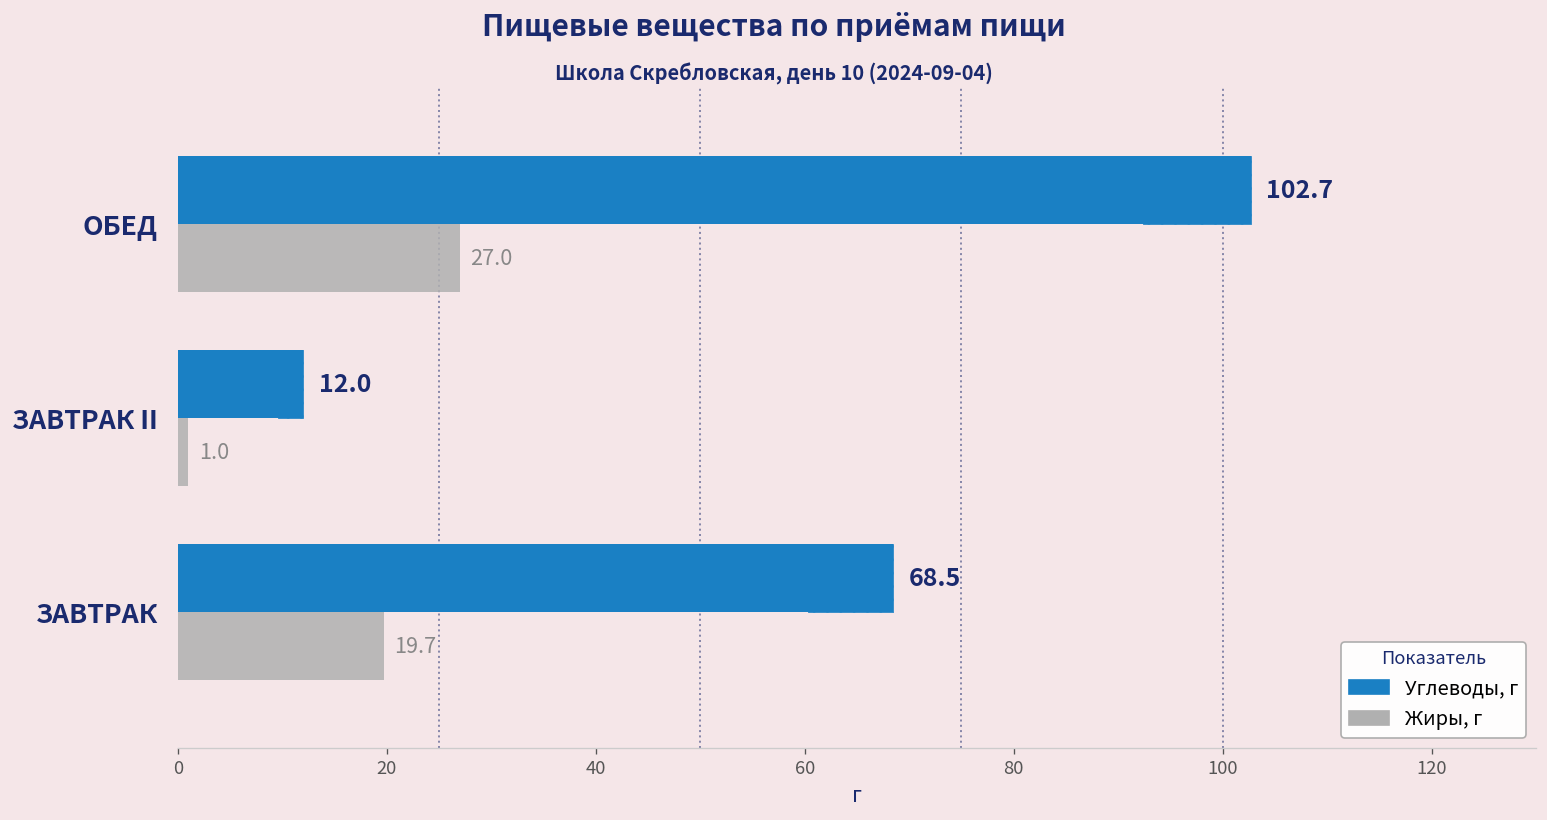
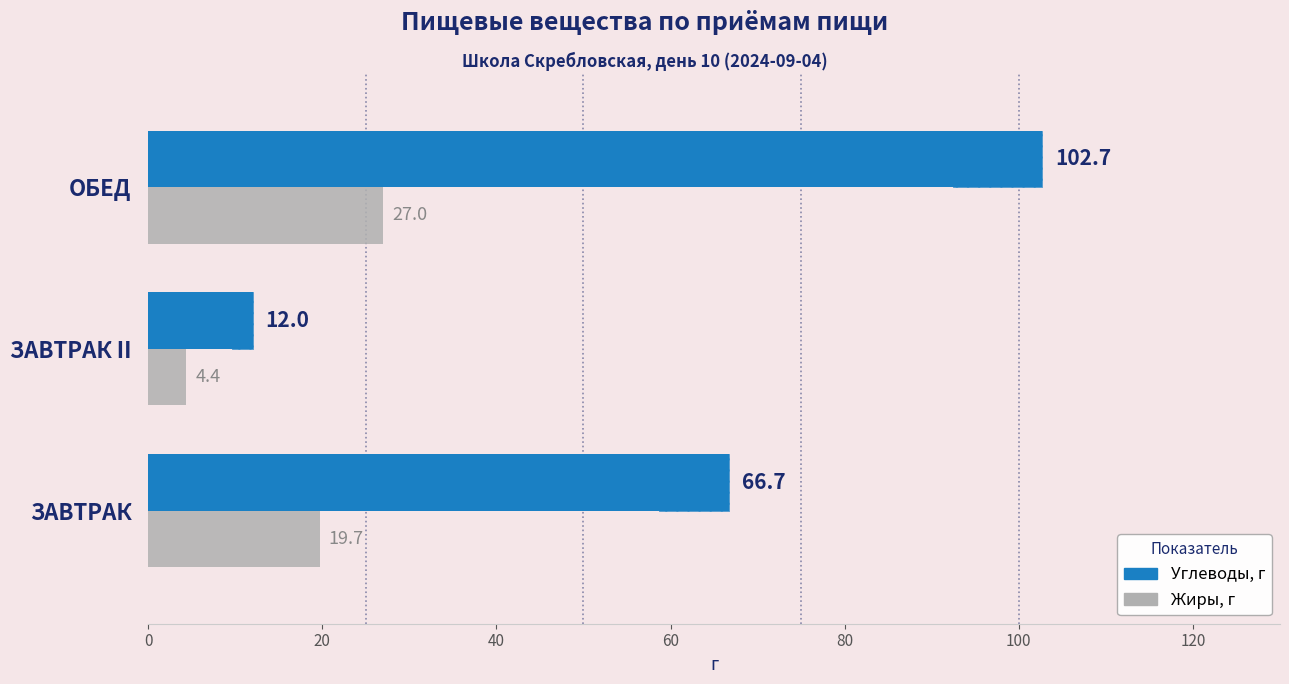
Жиры, г, ЗАВТРАК II: 1.0 -> 4.4
Углеводы, г, ЗАВТРАК: 68.5 -> 66.7
